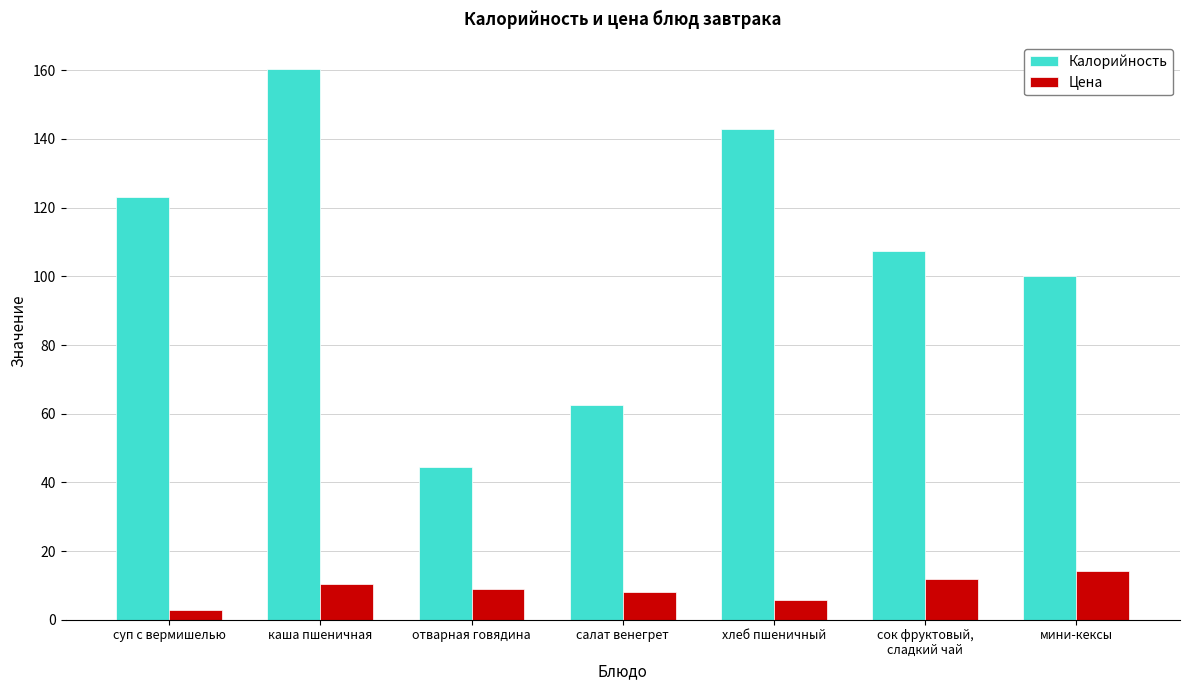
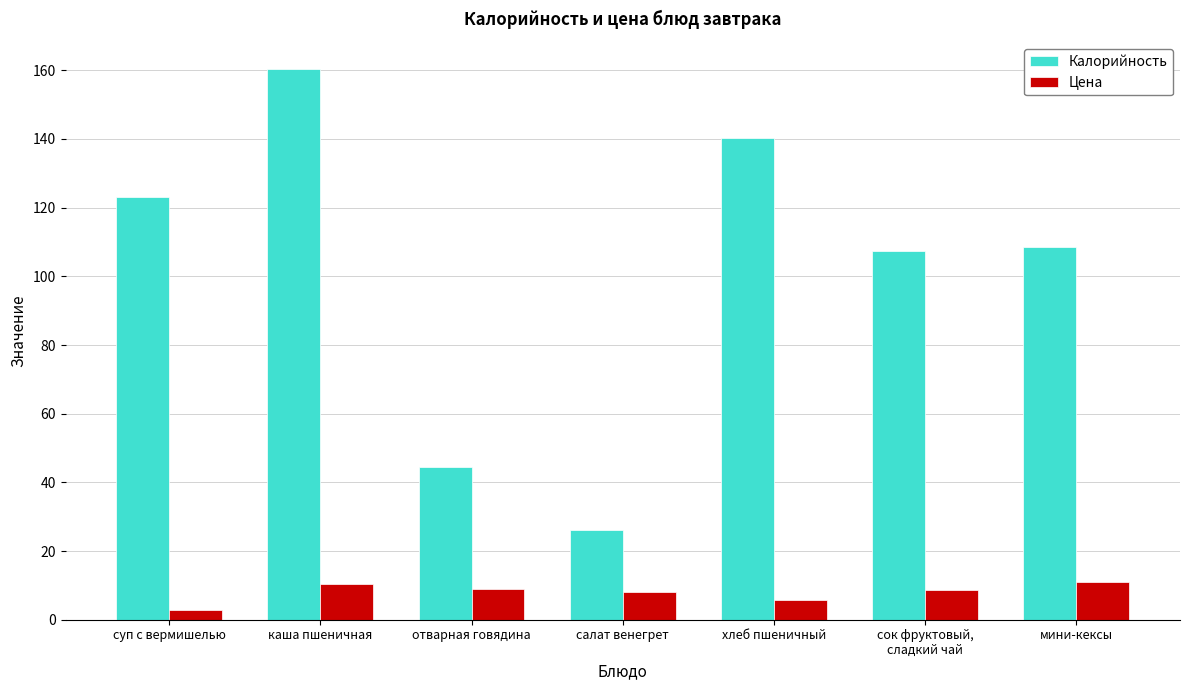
Калорийность, салат венегрет: 62 -> 26
Калорийность, хлеб пшеничный: 143 -> 140
Цена, сок фруктовый, сладкий чай: 12 -> 9
Калорийность, мини-кексы: 100 -> 108
Цена, мини-кексы: 14 -> 11
